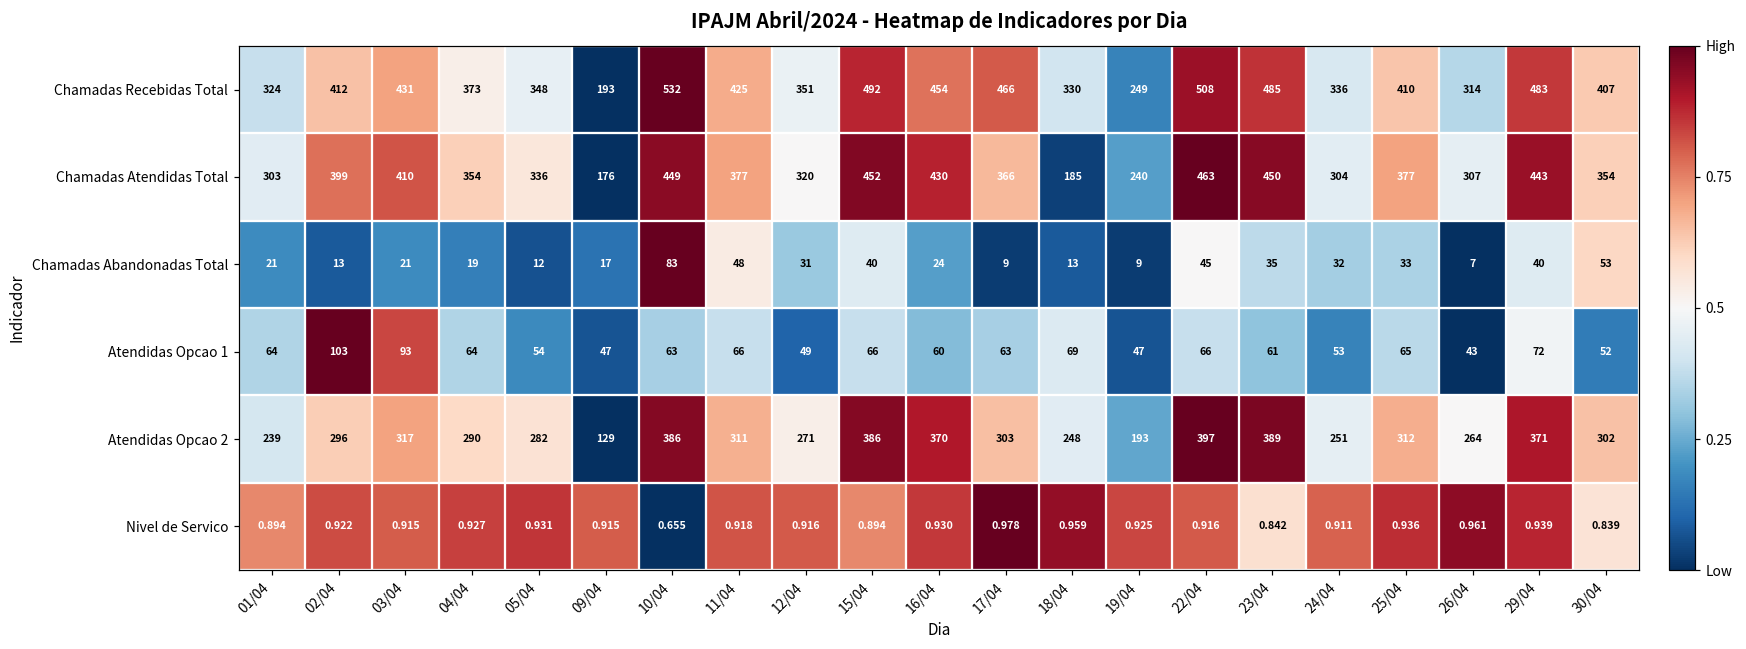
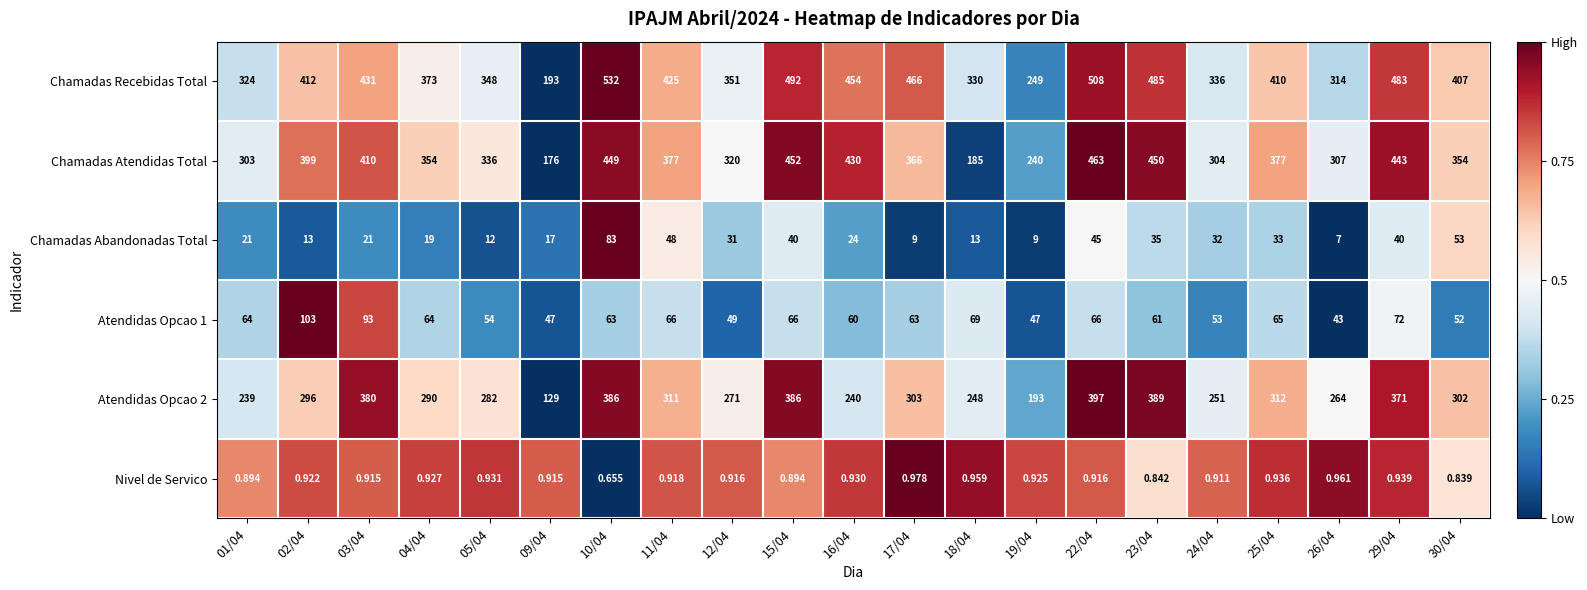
Atendidas Opcao 2, 03/04: 317 -> 380
Atendidas Opcao 2, 16/04: 370 -> 240
